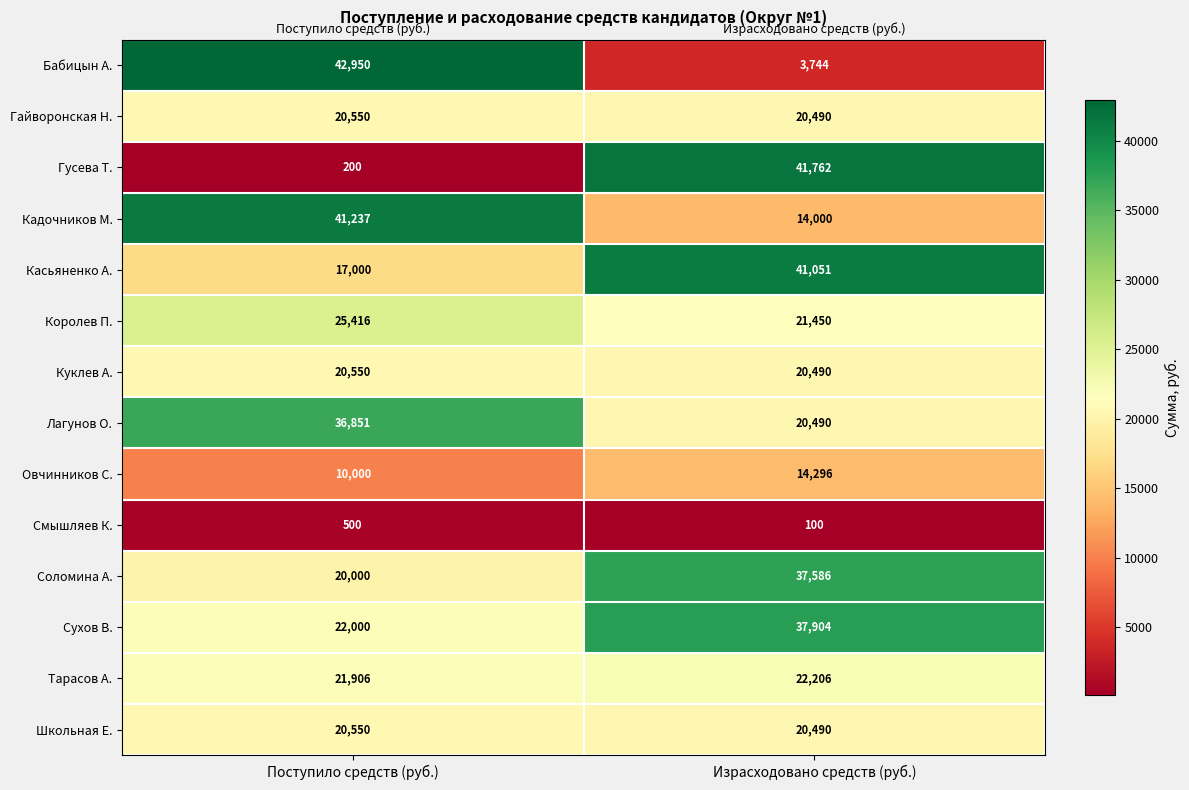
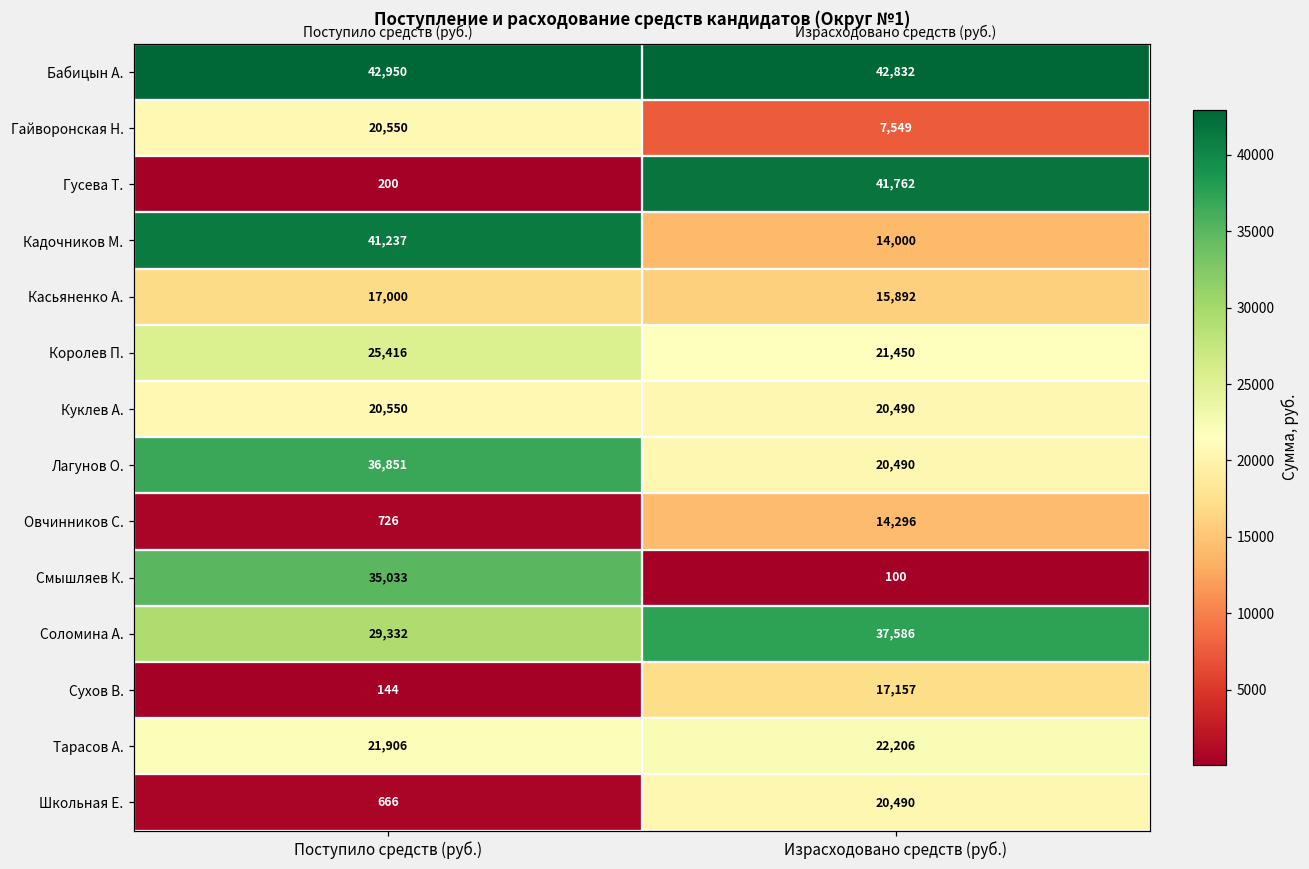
Бабицын А., Израсходовано средств (руб.): 3,744 -> 42,832
Гайворонская Н., Израсходовано средств (руб.): 20,490 -> 7,549
Касьяненко А., Израсходовано средств (руб.): 41,051 -> 15,892
Овчинников С., Поступило средств (руб.): 10,000 -> 726
Смышляев К., Поступило средств (руб.): 500 -> 35,033
Соломина А., Поступило средств (руб.): 20,000 -> 29,332
Сухов В., Поступило средств (руб.): 22,000 -> 144
Сухов В., Израсходовано средств (руб.): 37,904 -> 17,157
Школьная Е., Поступило средств (руб.): 20,550 -> 666
